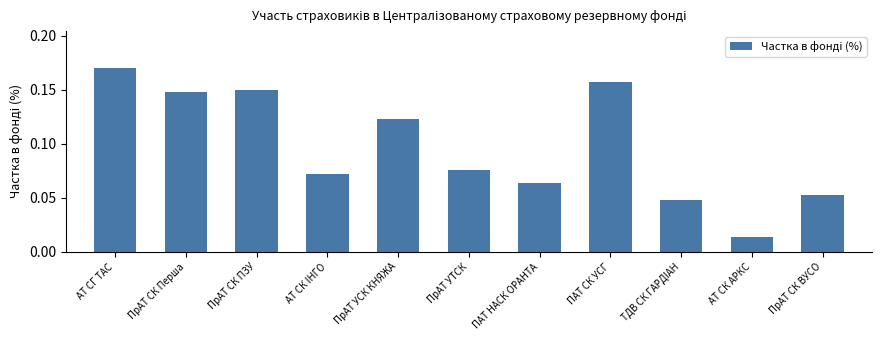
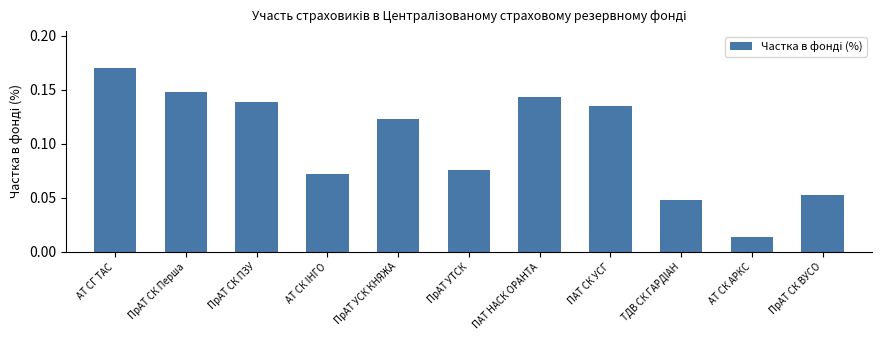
ПрАТ СК ПЗУ: 0.150 -> 0.139
ПАТ НАСК ОРАНТА: 0.064 -> 0.143
ПАТ СК УСГ: 0.157 -> 0.135
